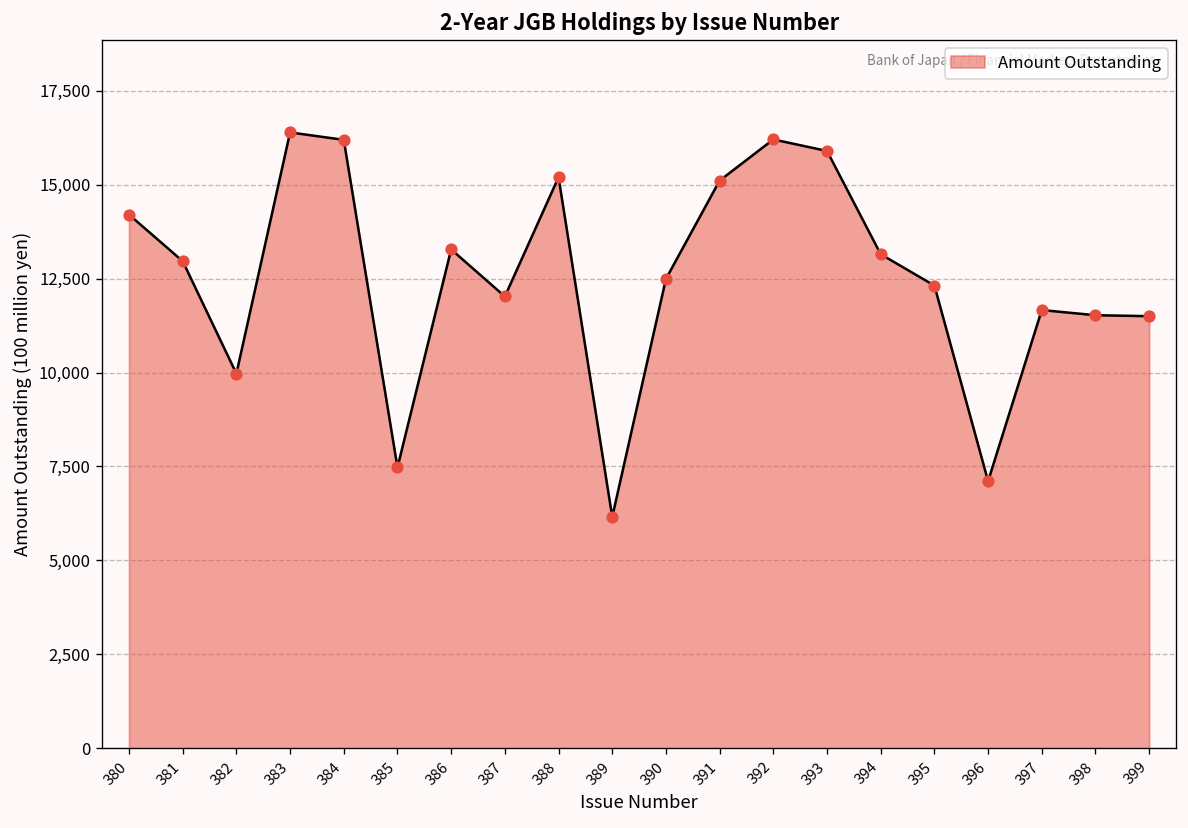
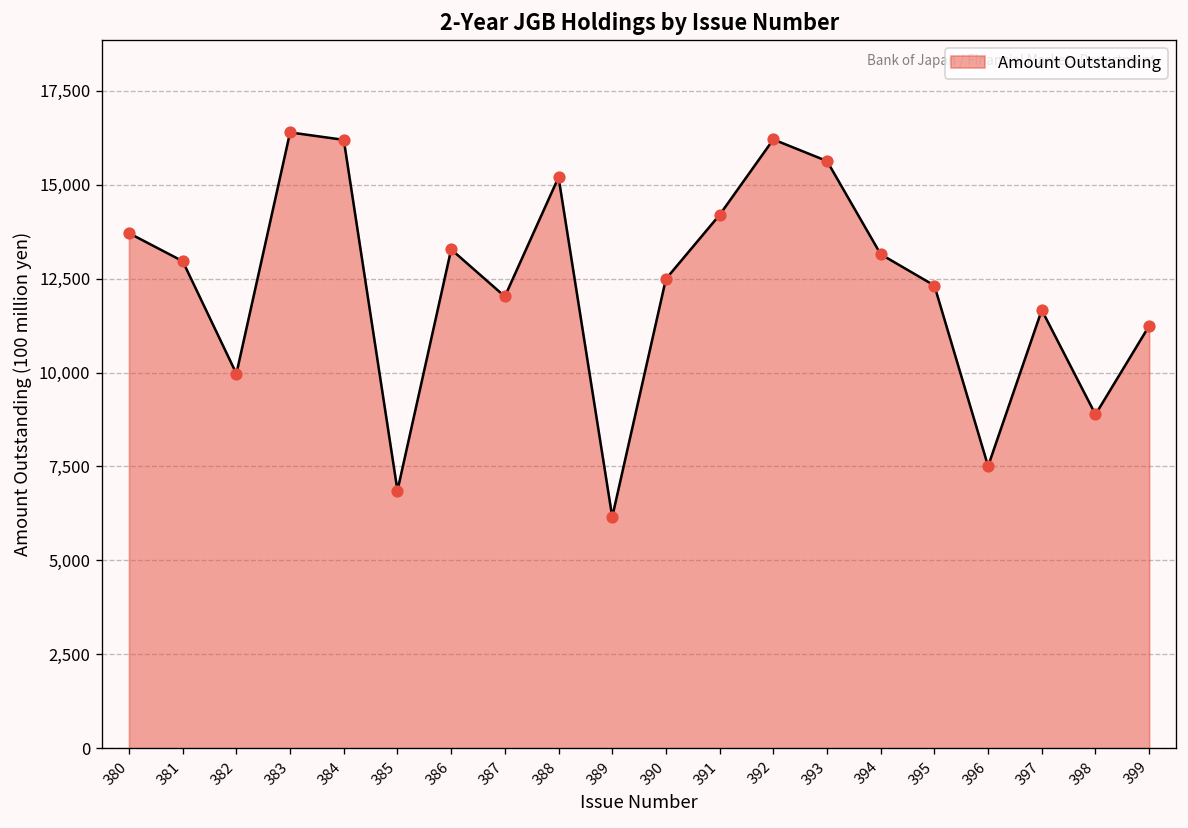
380: 14,200 -> 13,700
385: 7,500 -> 6,900
391: 15,100 -> 14,200
393: 15,900 -> 15,600
396: 7,100 -> 7,500
398: 11,500 -> 8,900
399: 11,500 -> 11,200
